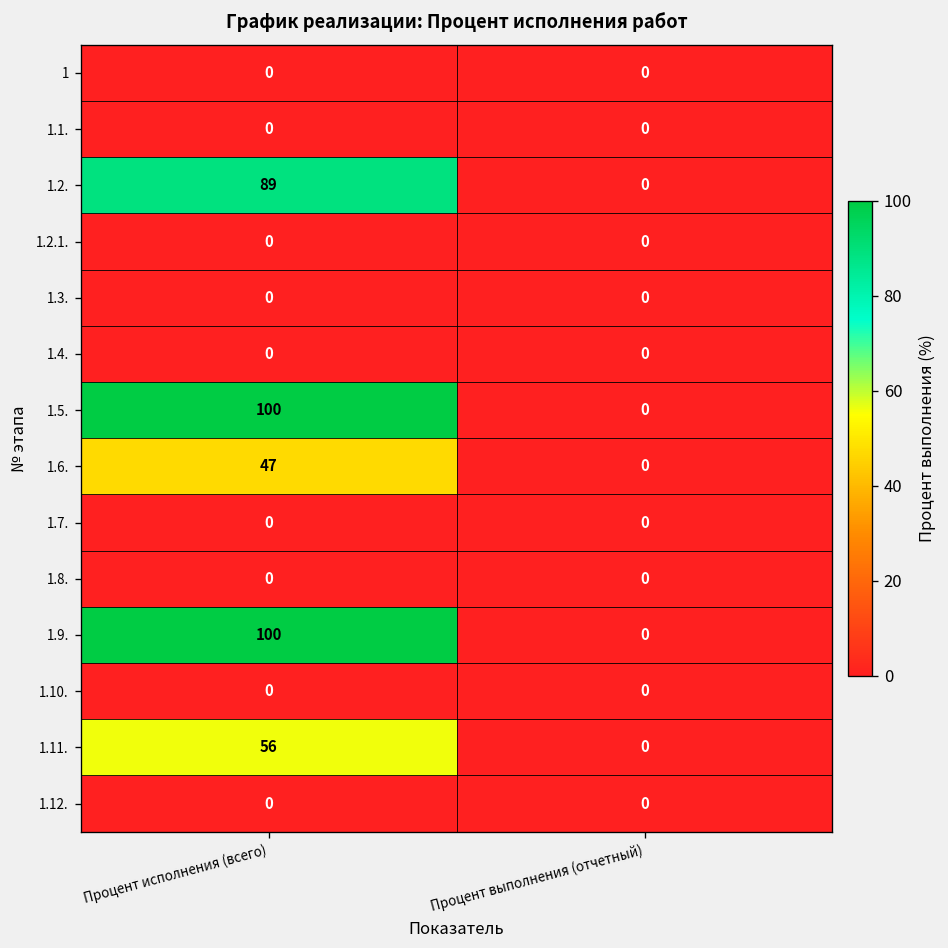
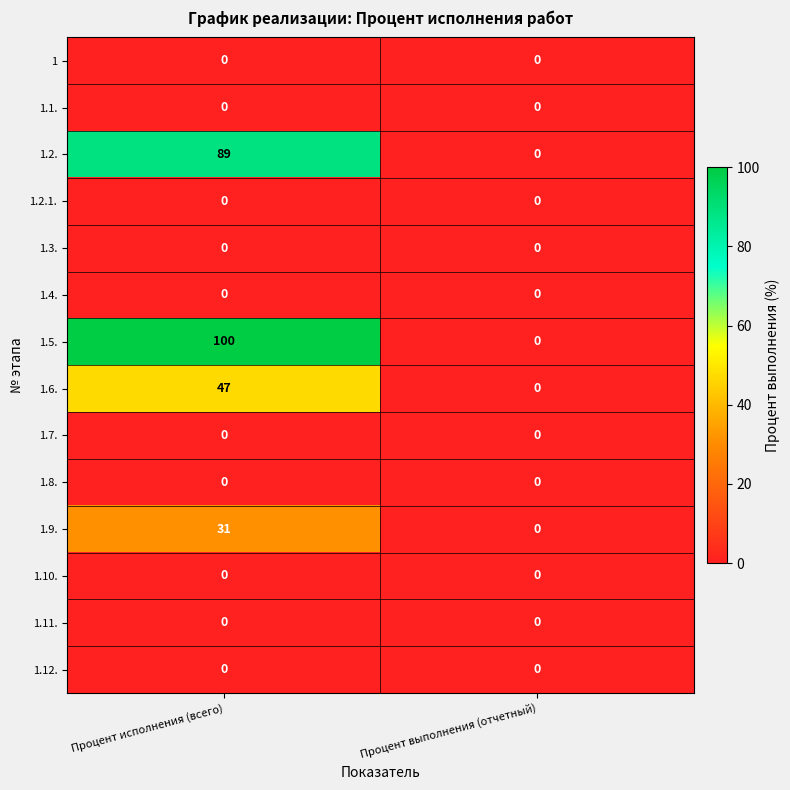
1.9., Процент исполнения (всего): 100 -> 31
1.11., Процент исполнения (всего): 56 -> 0
